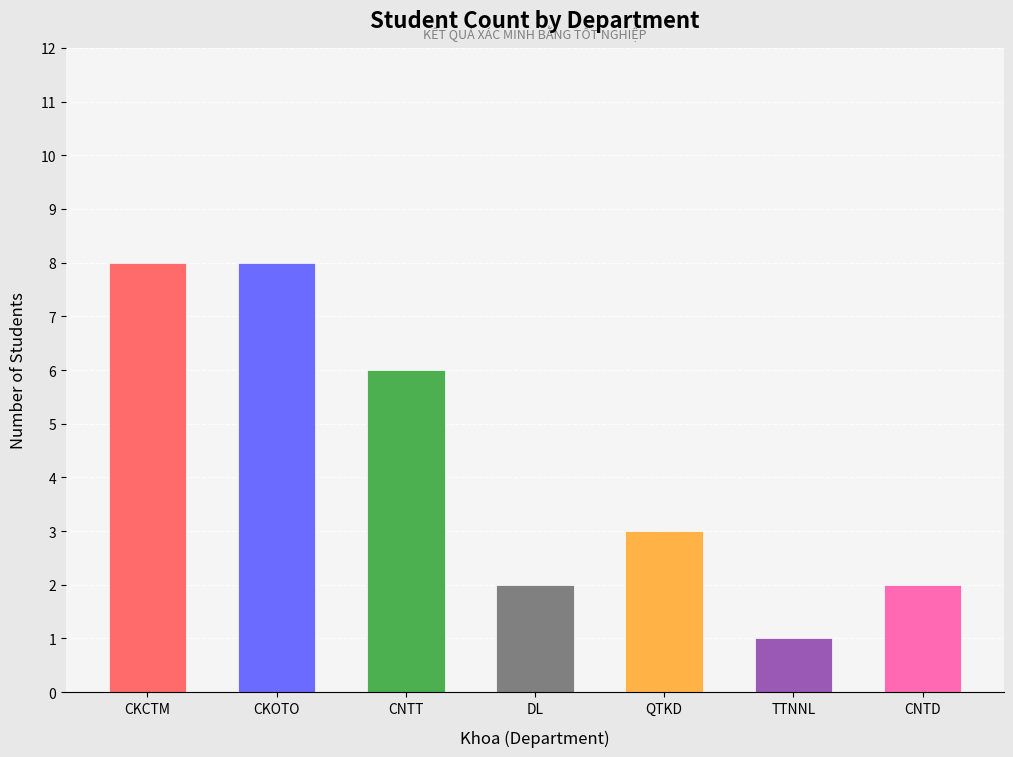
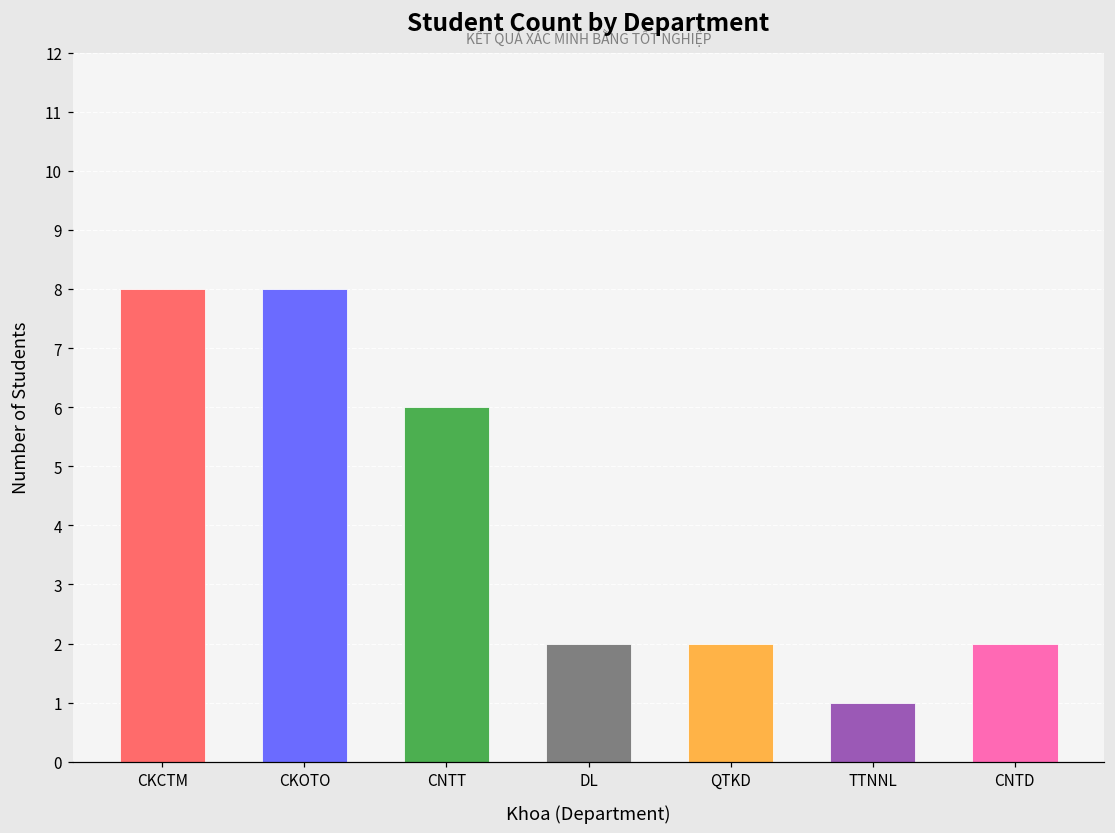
QTKD: 3 -> 2
